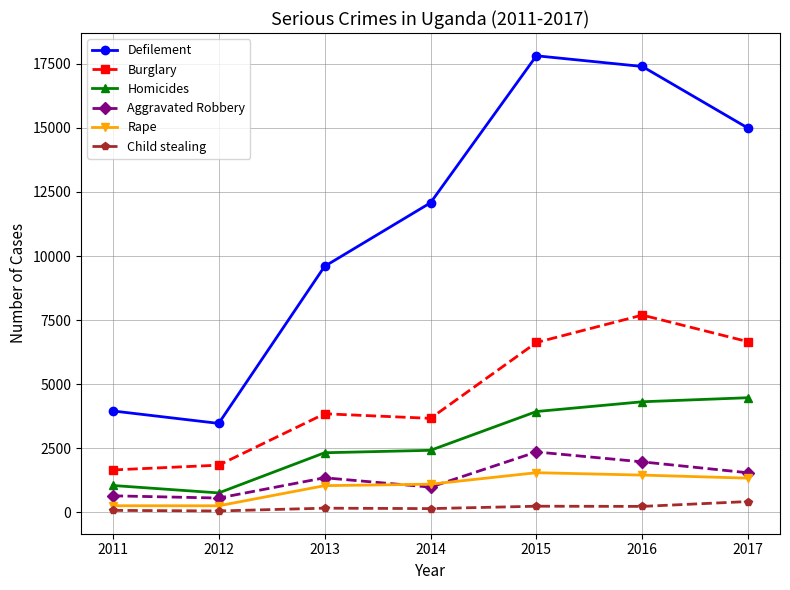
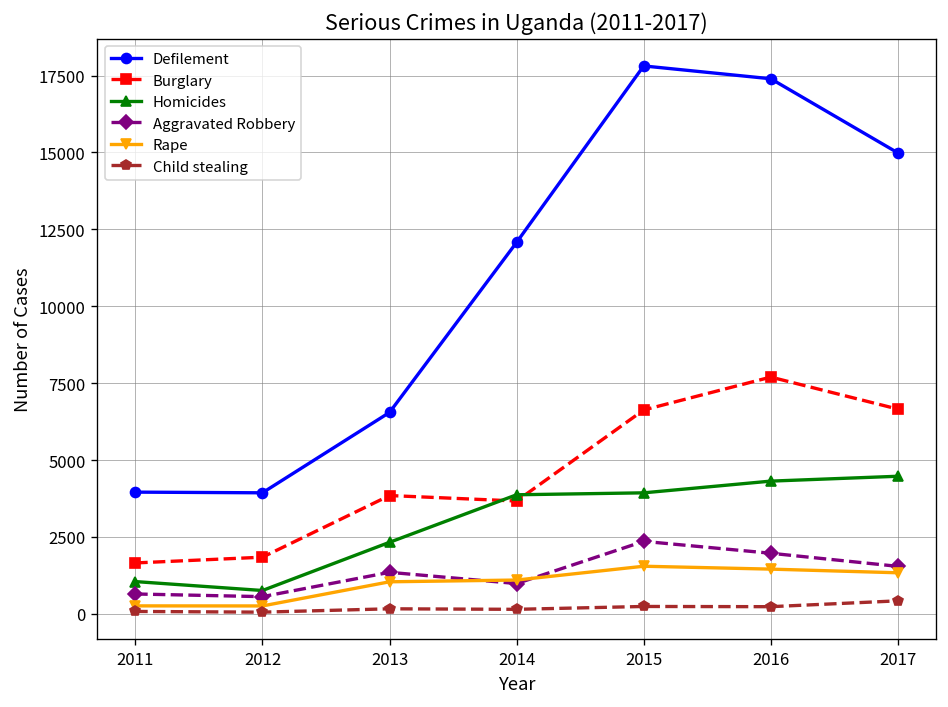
Defilement, 2012: 3500 -> 3900
Defilement, 2013: 9600 -> 6500
Homicides, 2014: 2400 -> 3900
